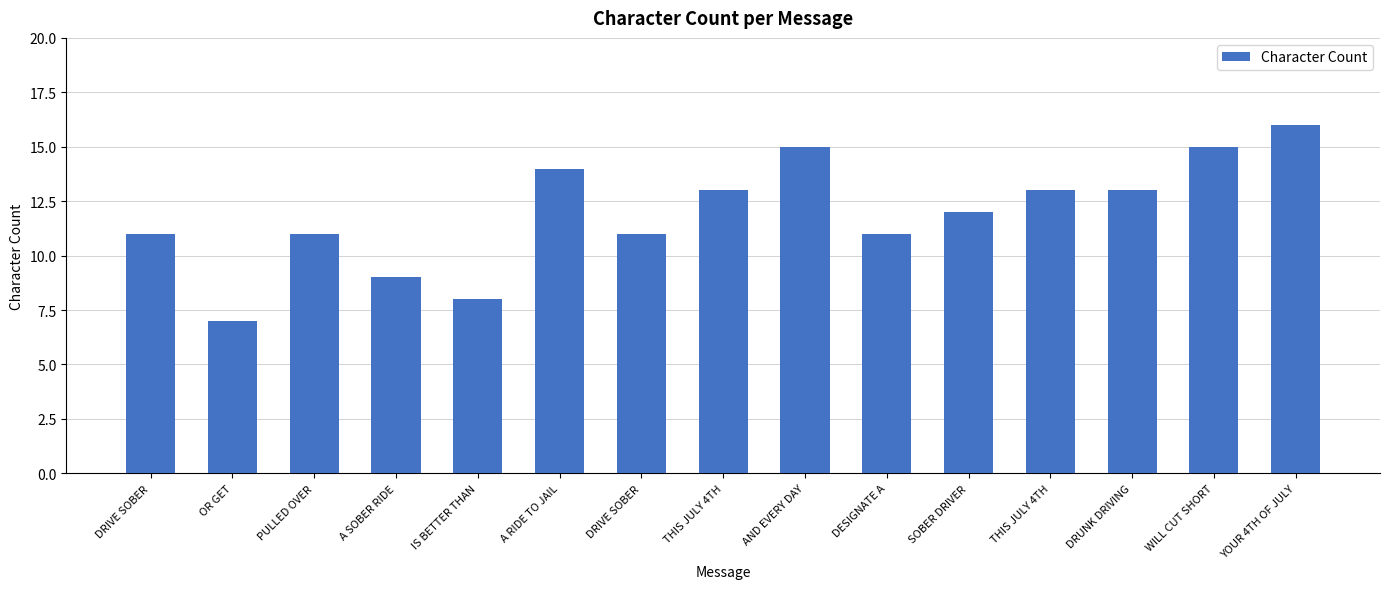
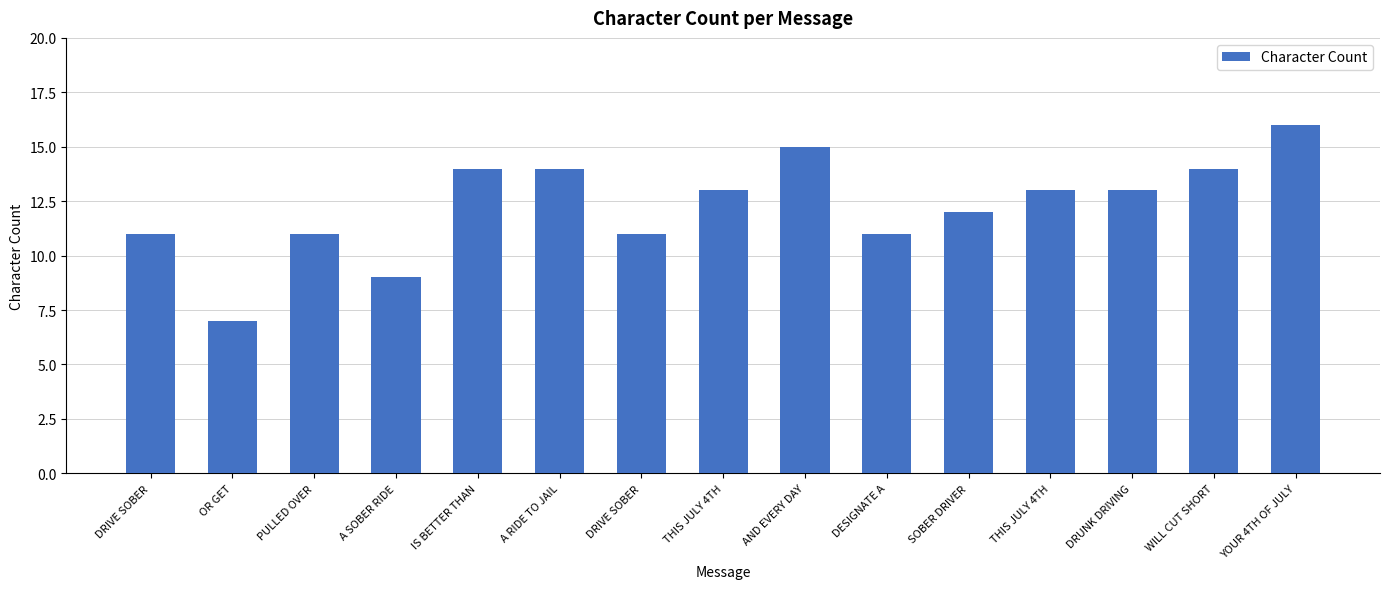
IS BETTER THAN: 8 -> 14
WILL CUT SHORT: 15 -> 14
